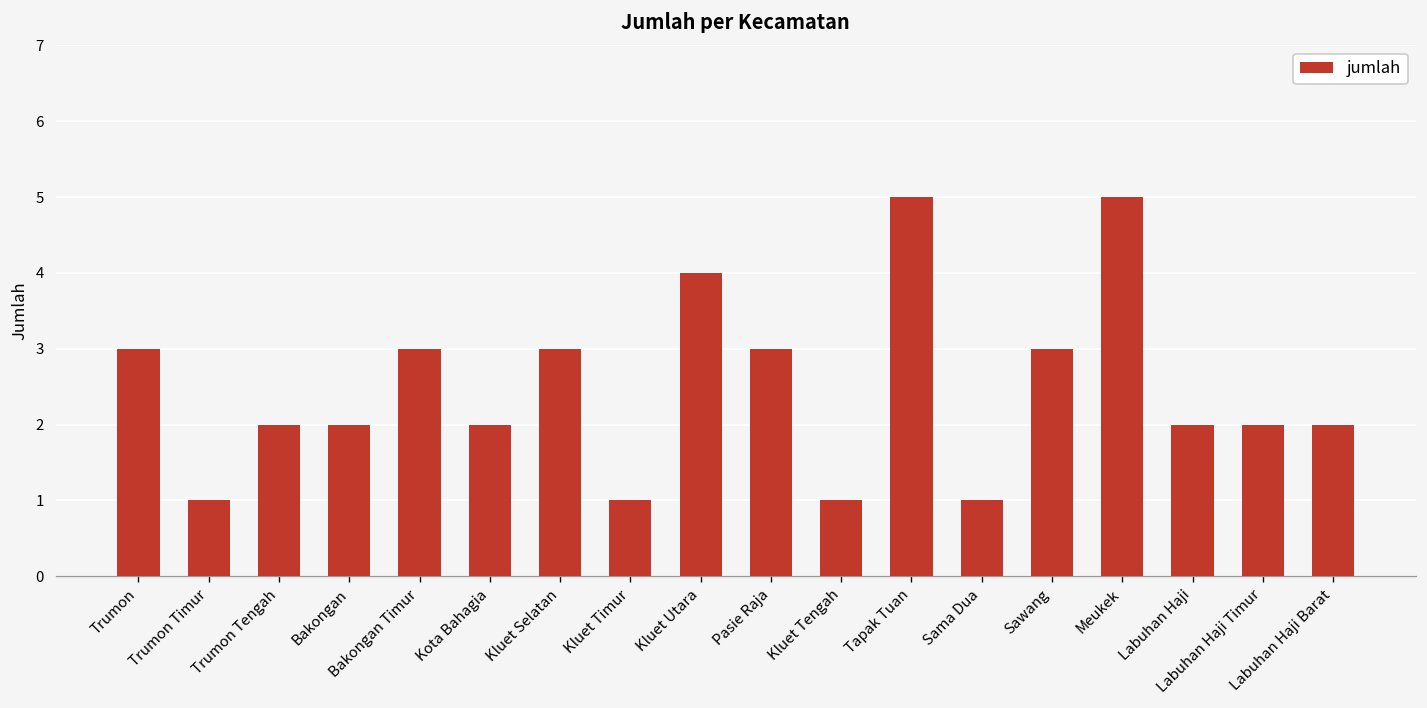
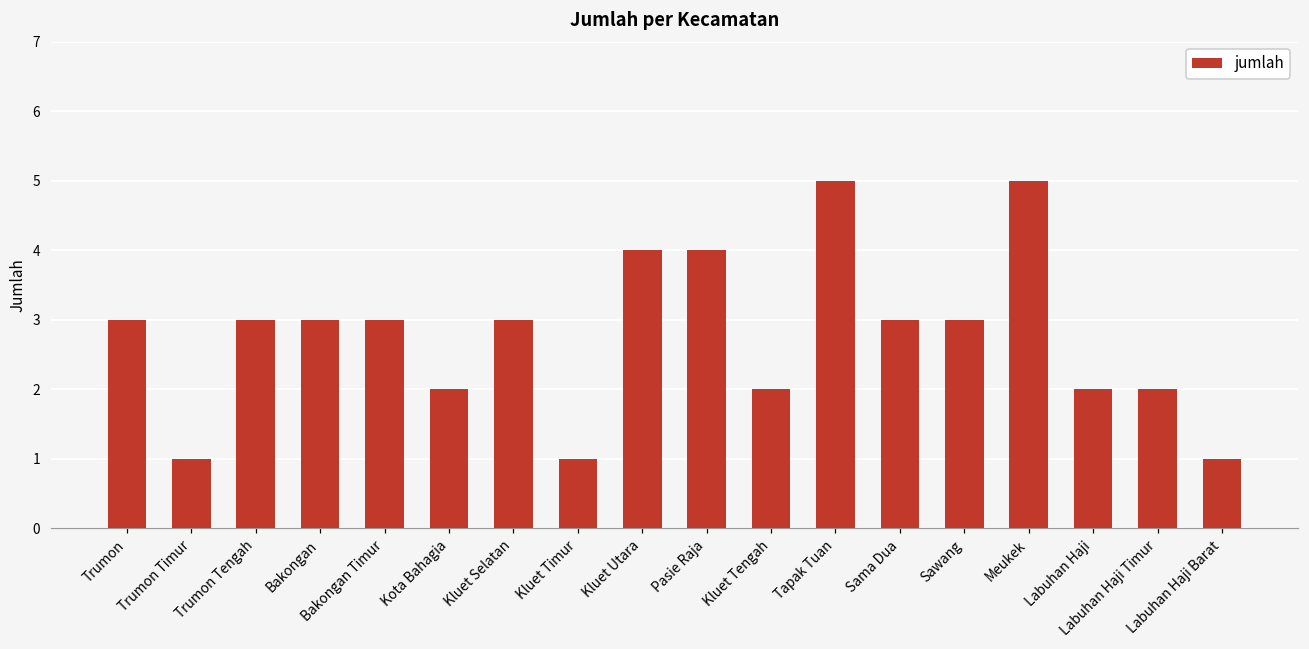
Trumon Tengah: 2 -> 3
Bakongan: 2 -> 3
Pasie Raja: 3 -> 4
Kluet Tengah: 1 -> 2
Sama Dua: 1 -> 3
Labuhan Haji Barat: 2 -> 1
